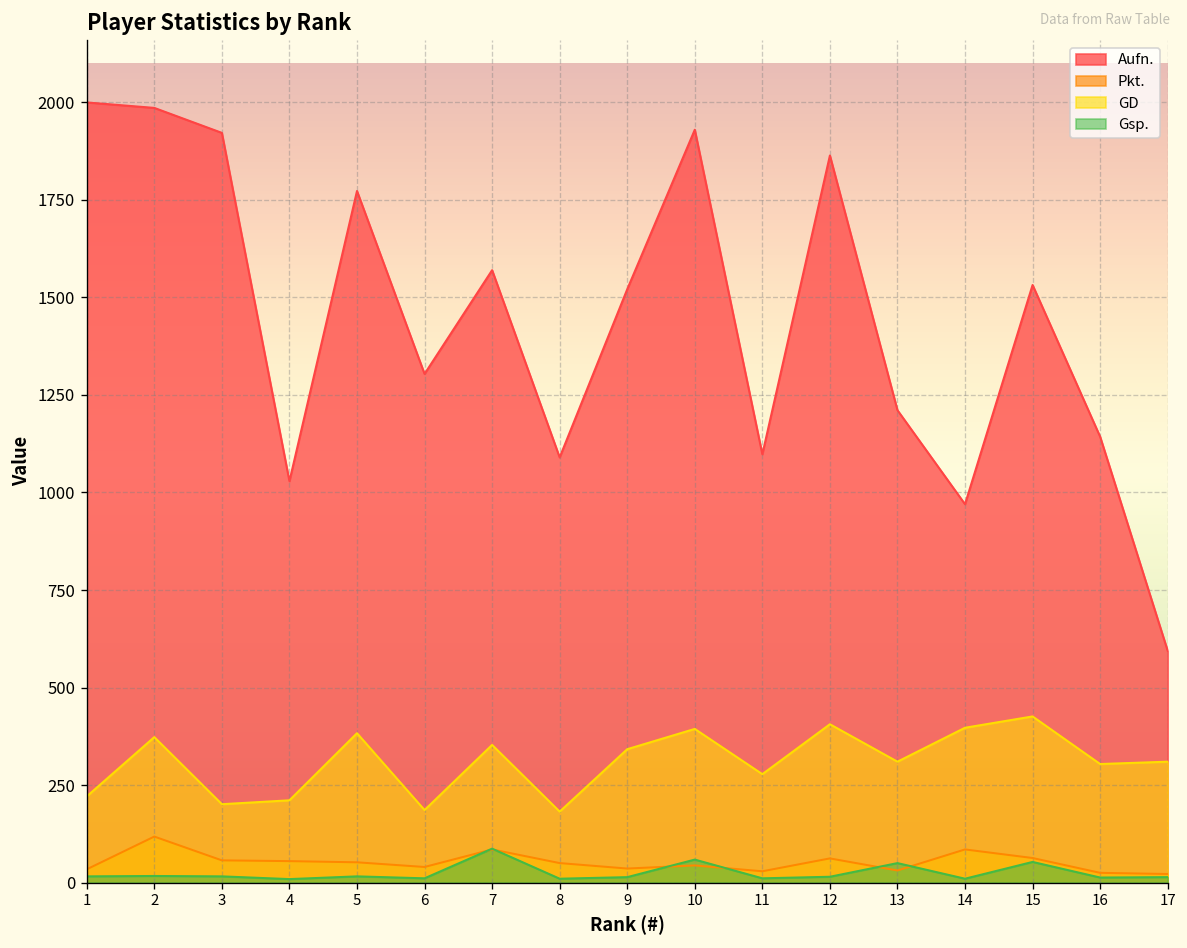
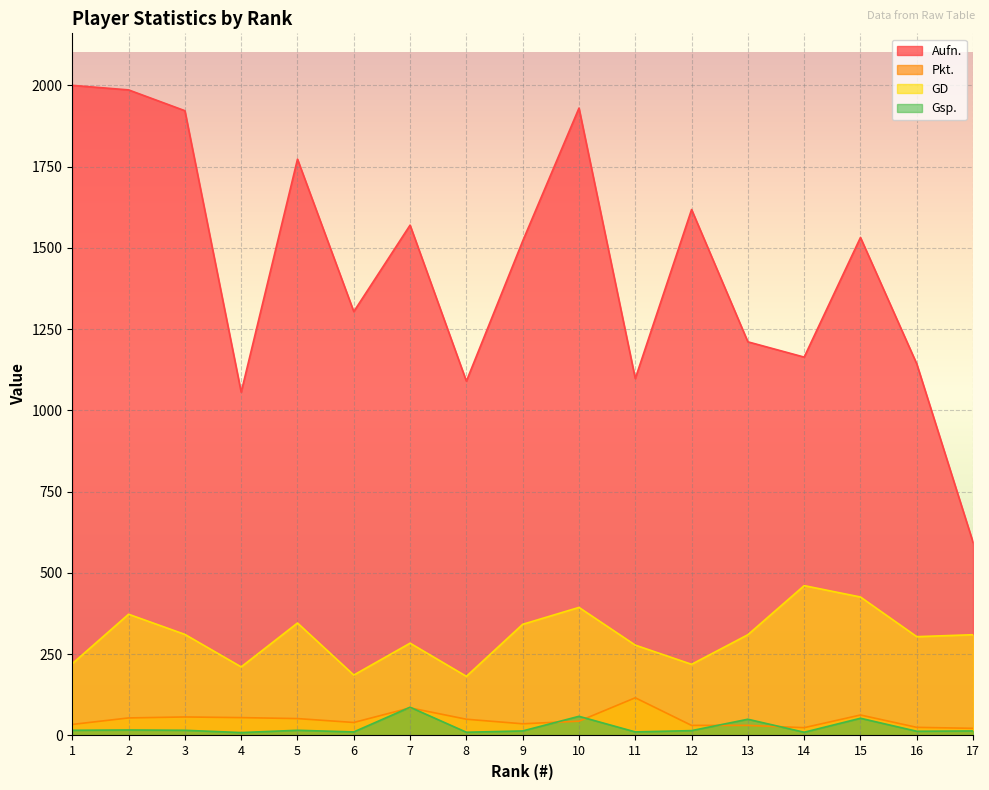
Pkt., 2: 120 -> 50
GD, 3: 200 -> 310
Aufn., 4: 1030 -> 1060
GD, 5: 380 -> 350
GD, 7: 350 -> 280
Pkt., 11: 30 -> 120
Aufn., 12: 1860 -> 1620
Pkt., 12: 60 -> 30
GD, 12: 410 -> 220
Aufn., 14: 970 -> 1160
Pkt., 14: 90 -> 20
GD, 14: 400 -> 460
